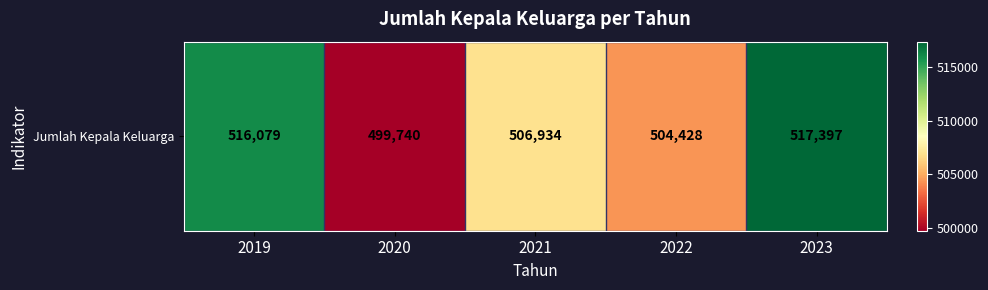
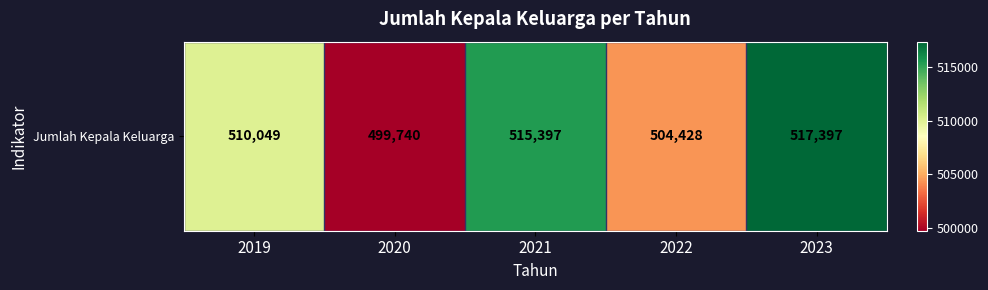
Jumlah Kepala Keluarga, 2019: 516,079 -> 510,049
Jumlah Kepala Keluarga, 2021: 506,934 -> 515,397
